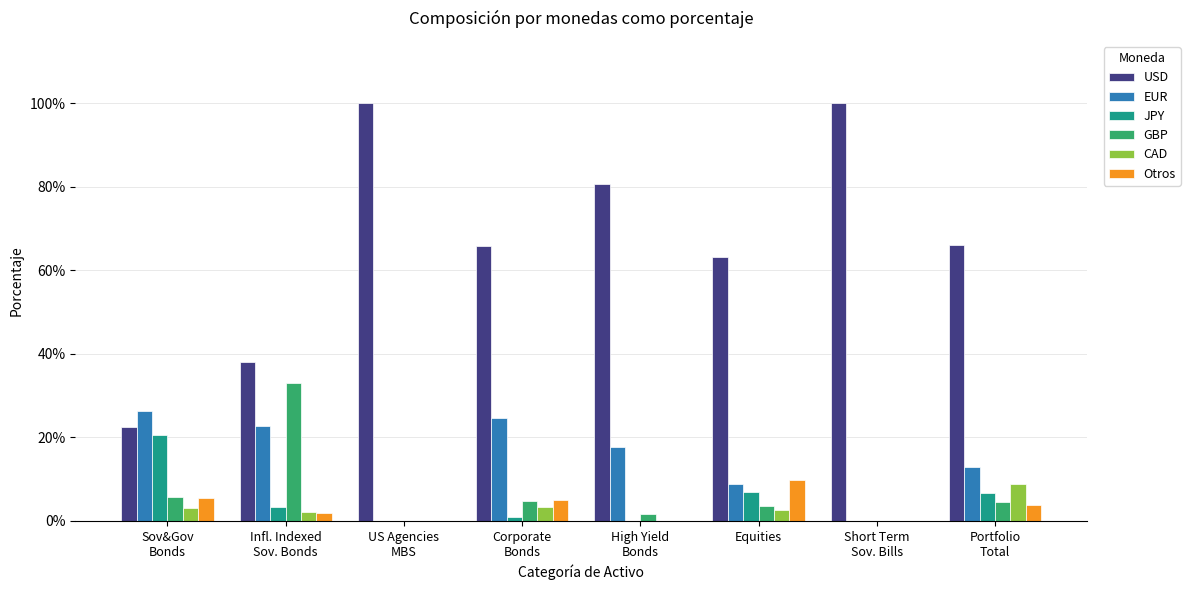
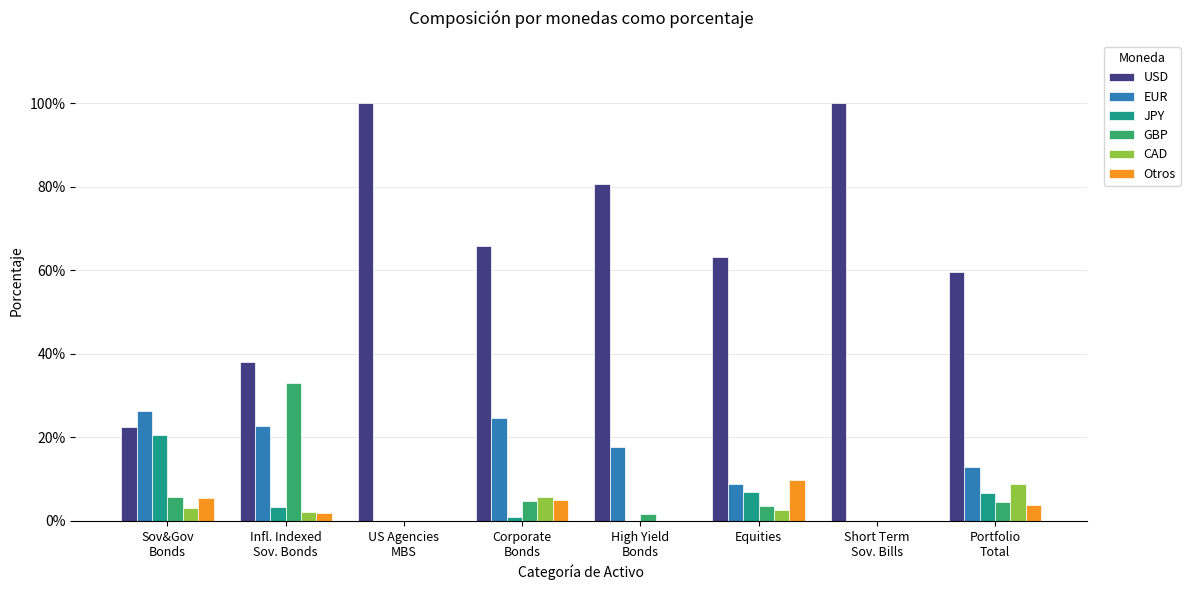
CAD, Corporate Bonds: 3% -> 6%
USD, Portfolio Total: 66% -> 60%
